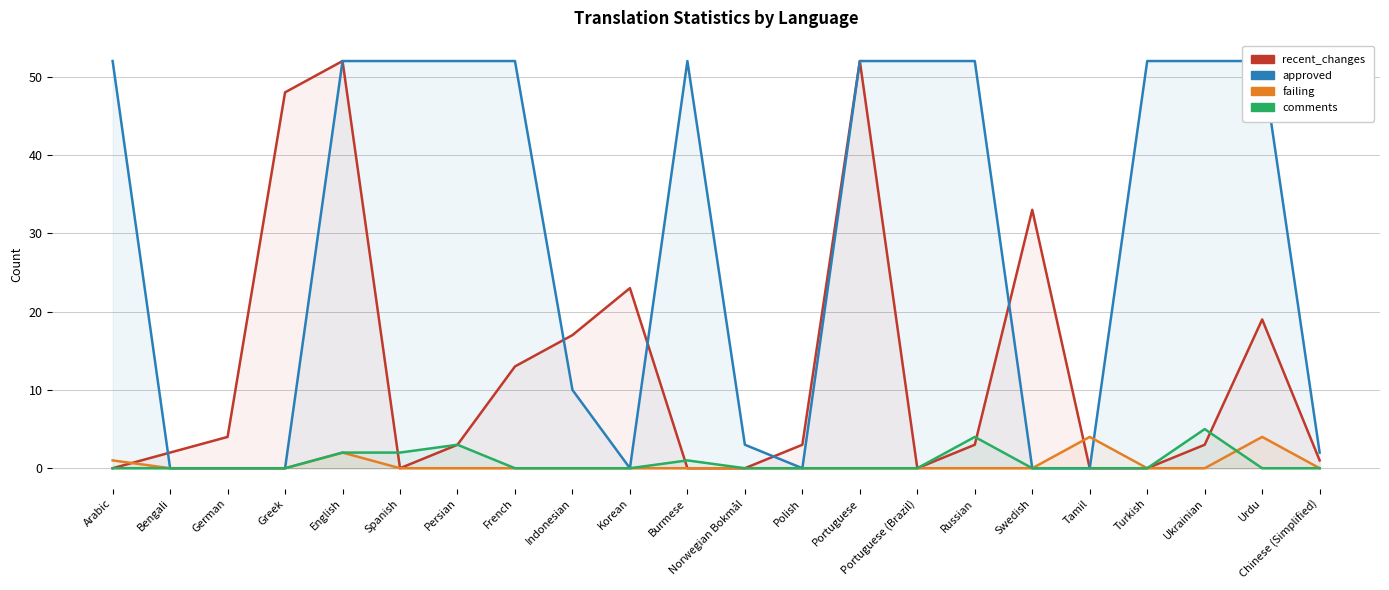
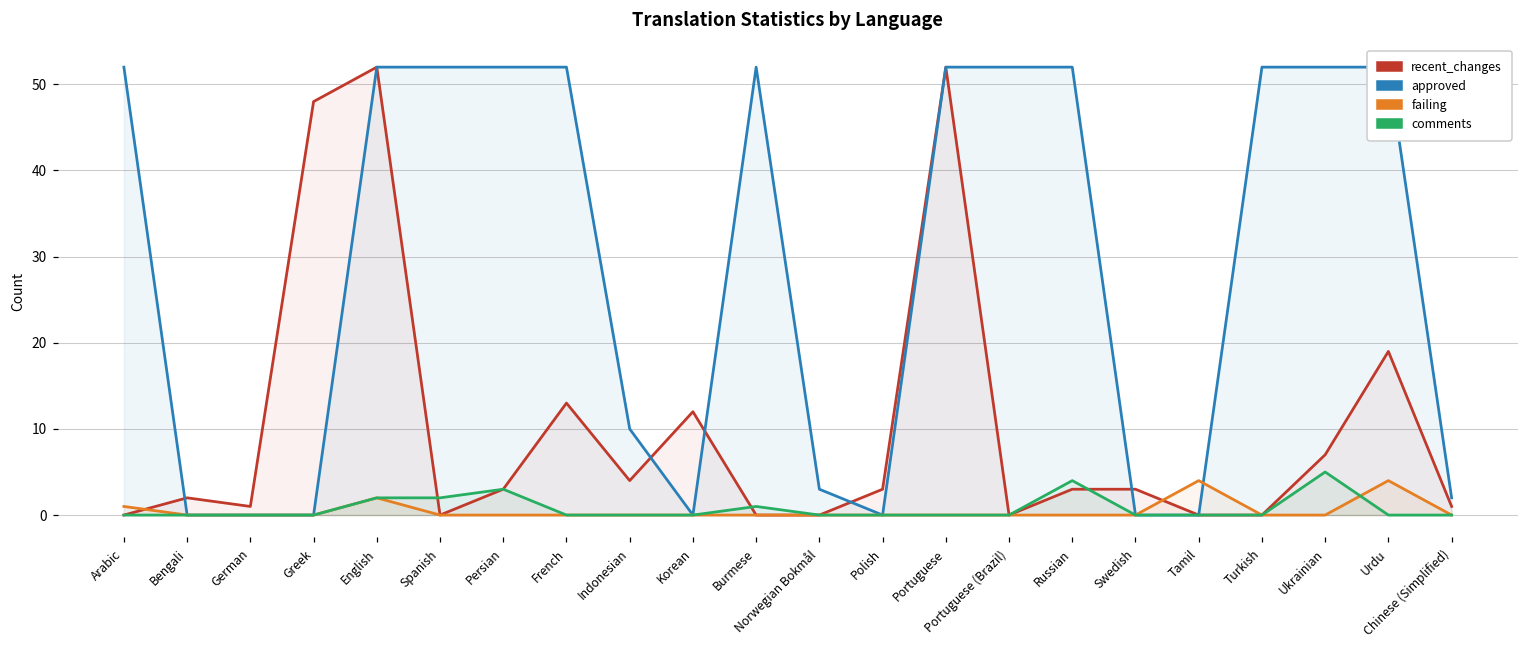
recent_changes, German: 4 -> 1
recent_changes, Indonesian: 17 -> 4
recent_changes, Korean: 23 -> 12
recent_changes, Swedish: 33 -> 3
recent_changes, Ukrainian: 3 -> 7
